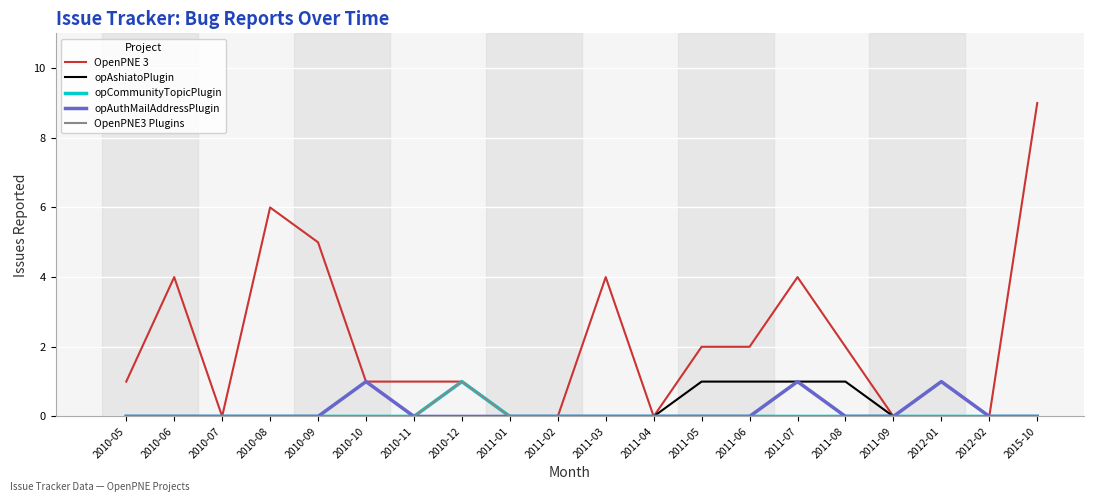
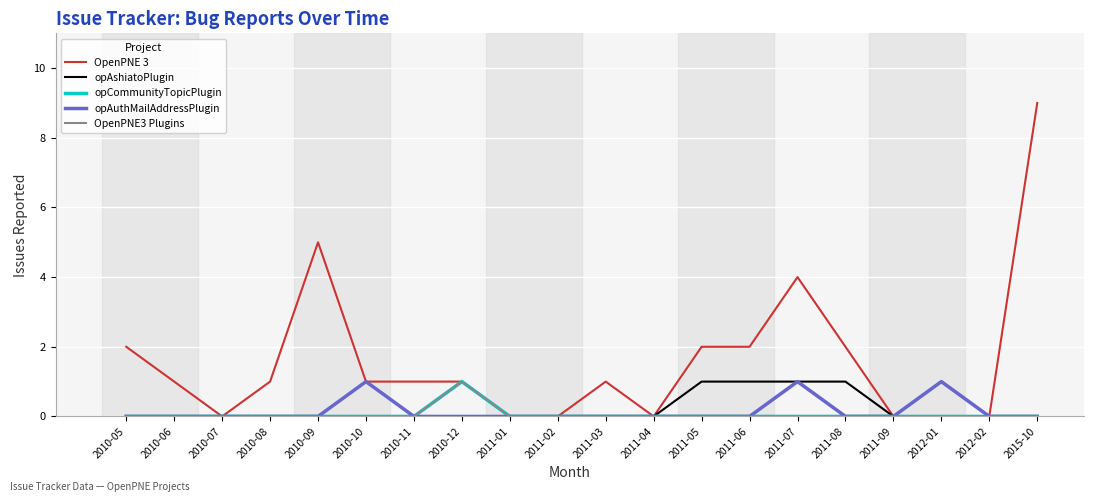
OpenPNE 3, 2010-05: 1 -> 2
OpenPNE 3, 2010-06: 4 -> 1
OpenPNE 3, 2010-08: 6 -> 1
OpenPNE 3, 2011-03: 4 -> 1
